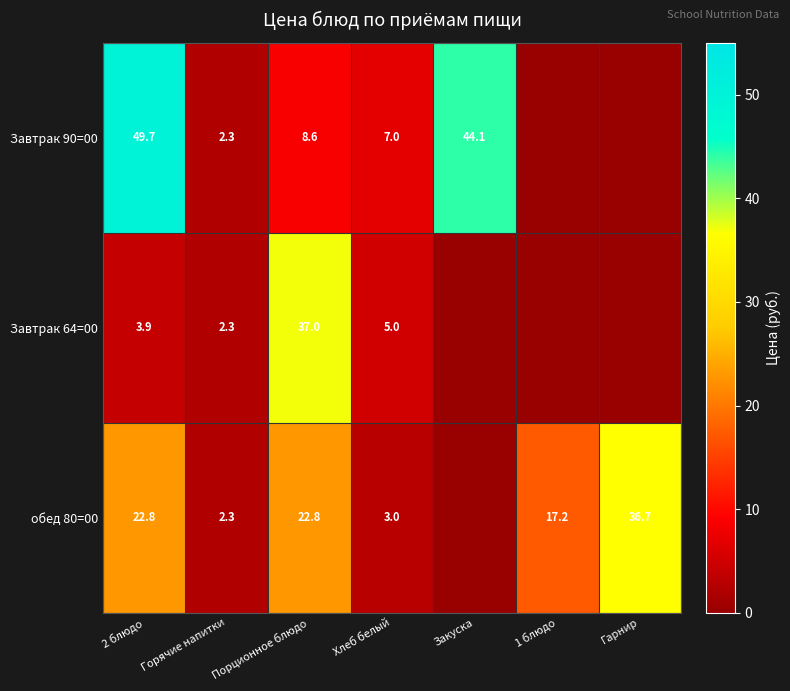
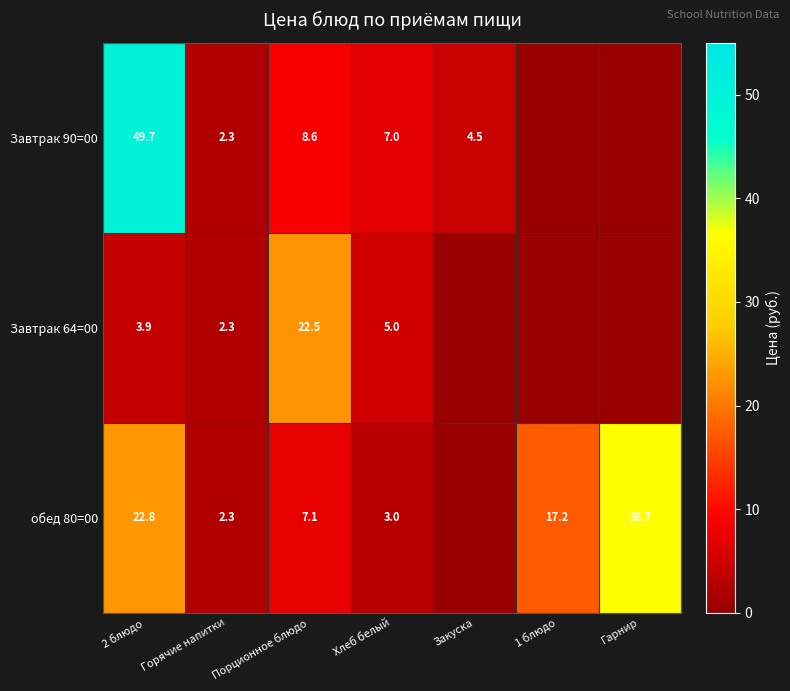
Завтрак 90=00, Закуска: 44.1 -> 4.5
Завтрак 64=00, Порционное блюдо: 37.0 -> 22.5
обед 80=00, Порционное блюдо: 22.8 -> 7.1
